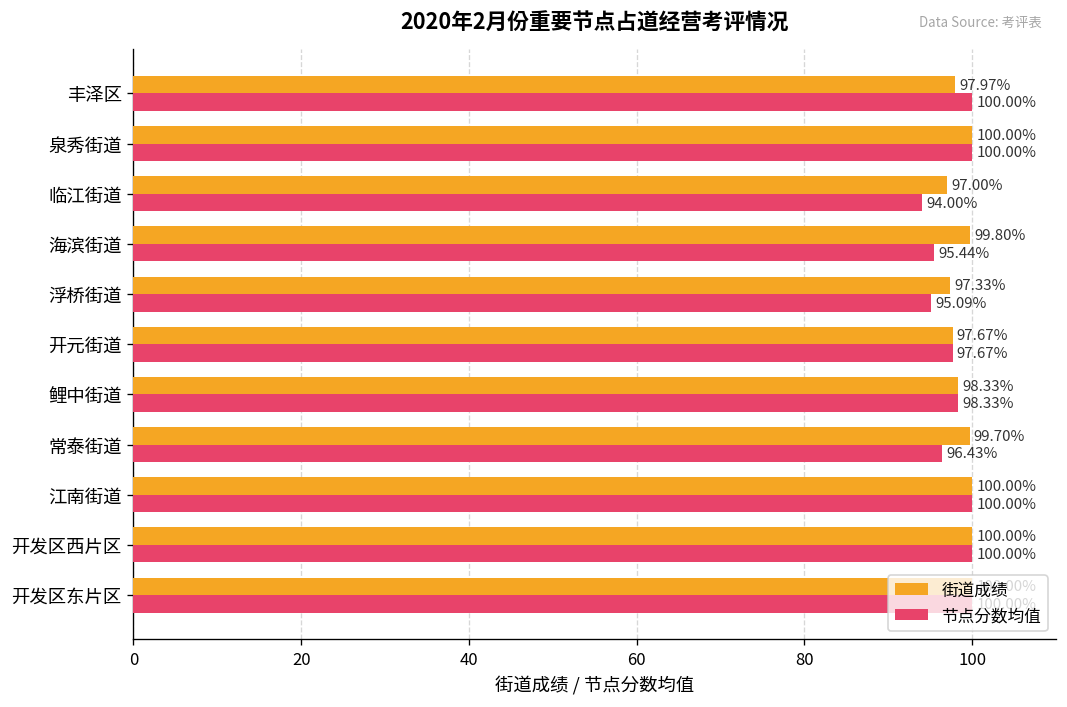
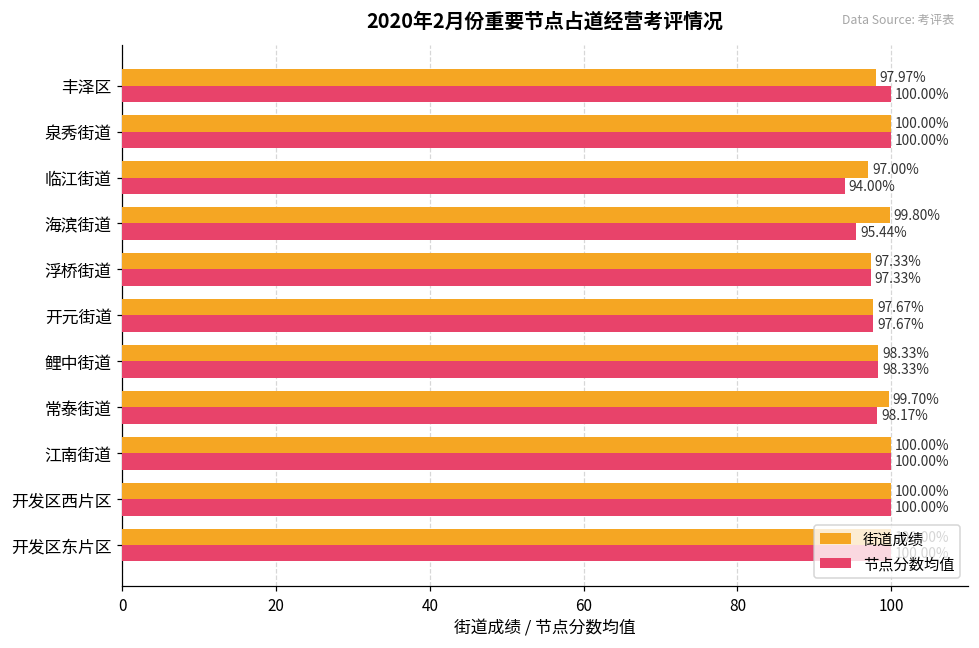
节点分数均值, 浮桥街道: 95.09% -> 97.33%
节点分数均值, 常泰街道: 96.43% -> 98.17%
